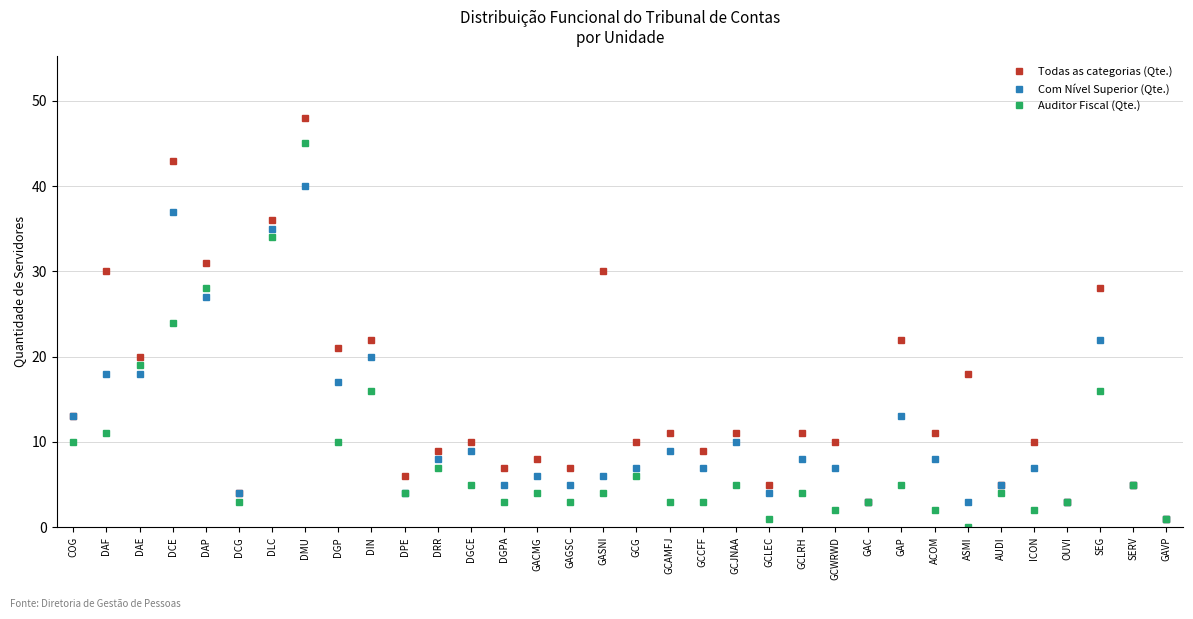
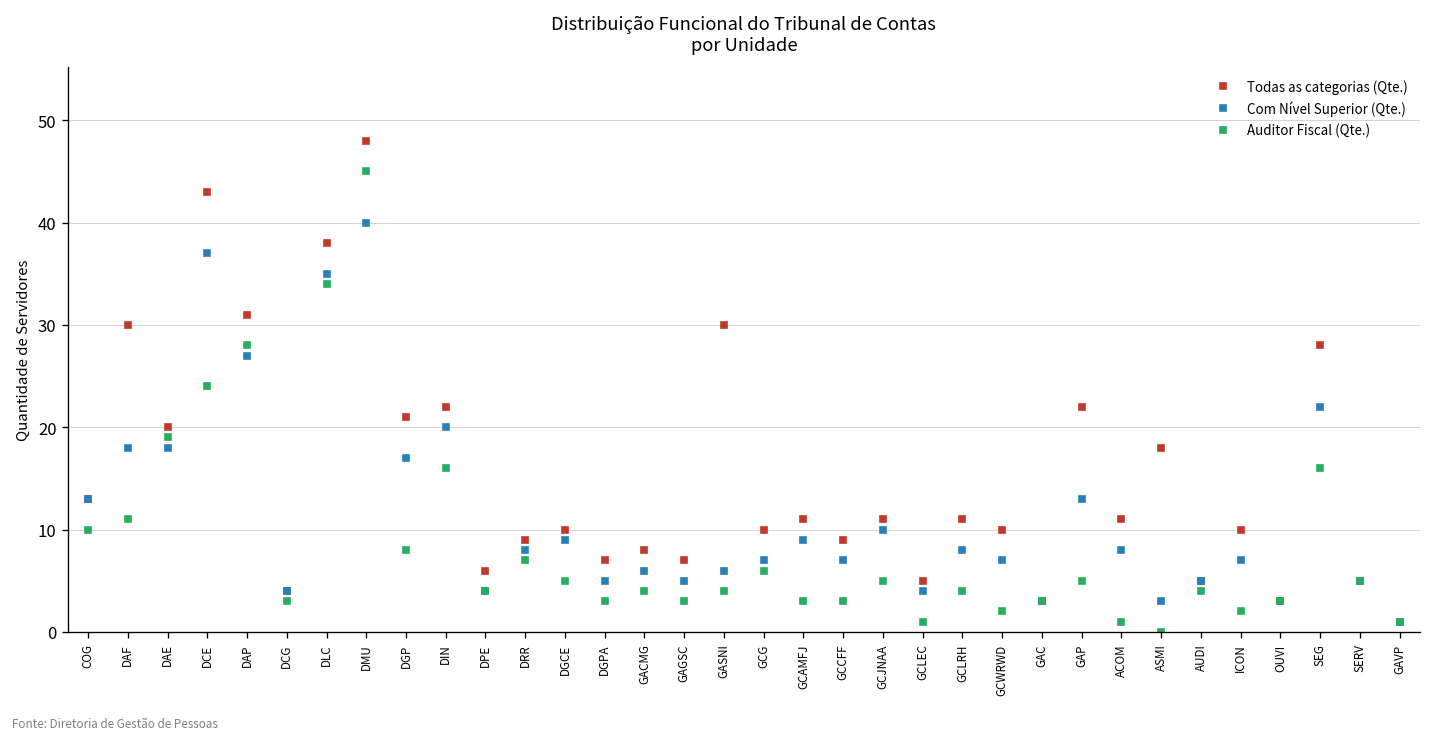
Todas as categorias (Qte.), DLC: 36 -> 38
Auditor Fiscal (Qte.), DGP: 10 -> 8
Auditor Fiscal (Qte.), ACOM: 2 -> 1
